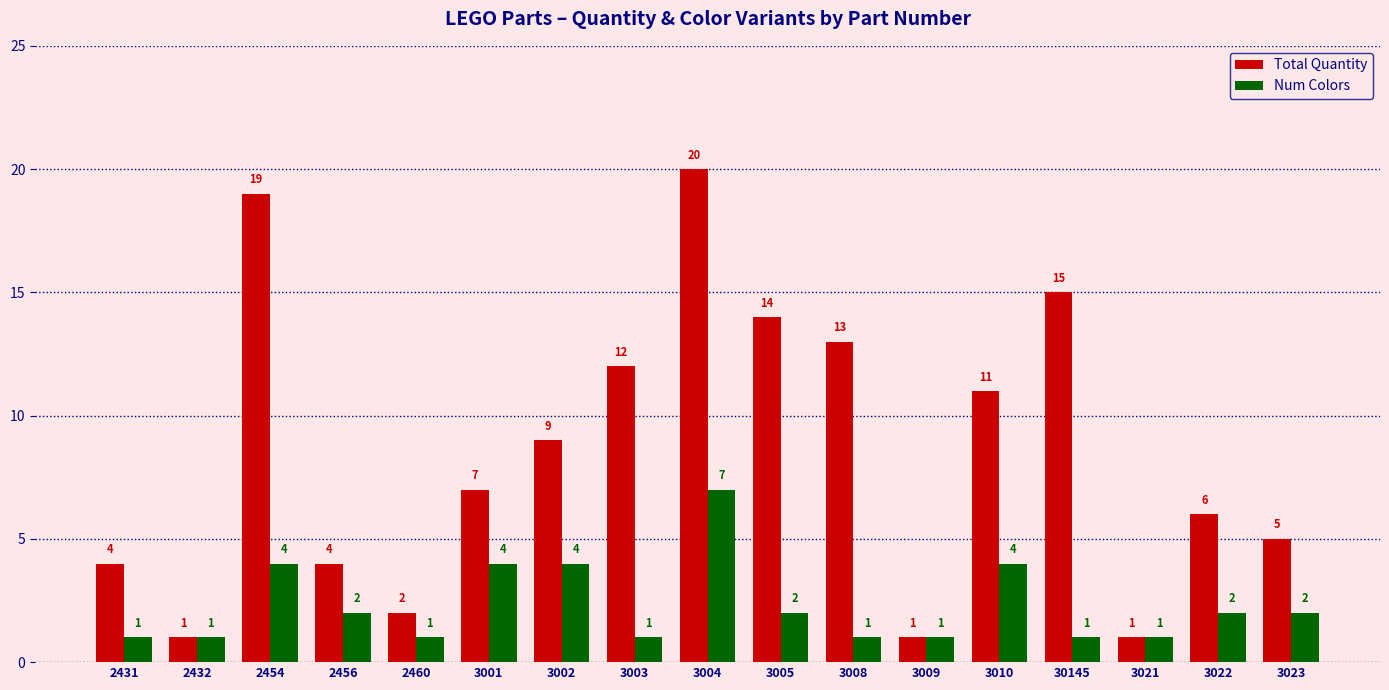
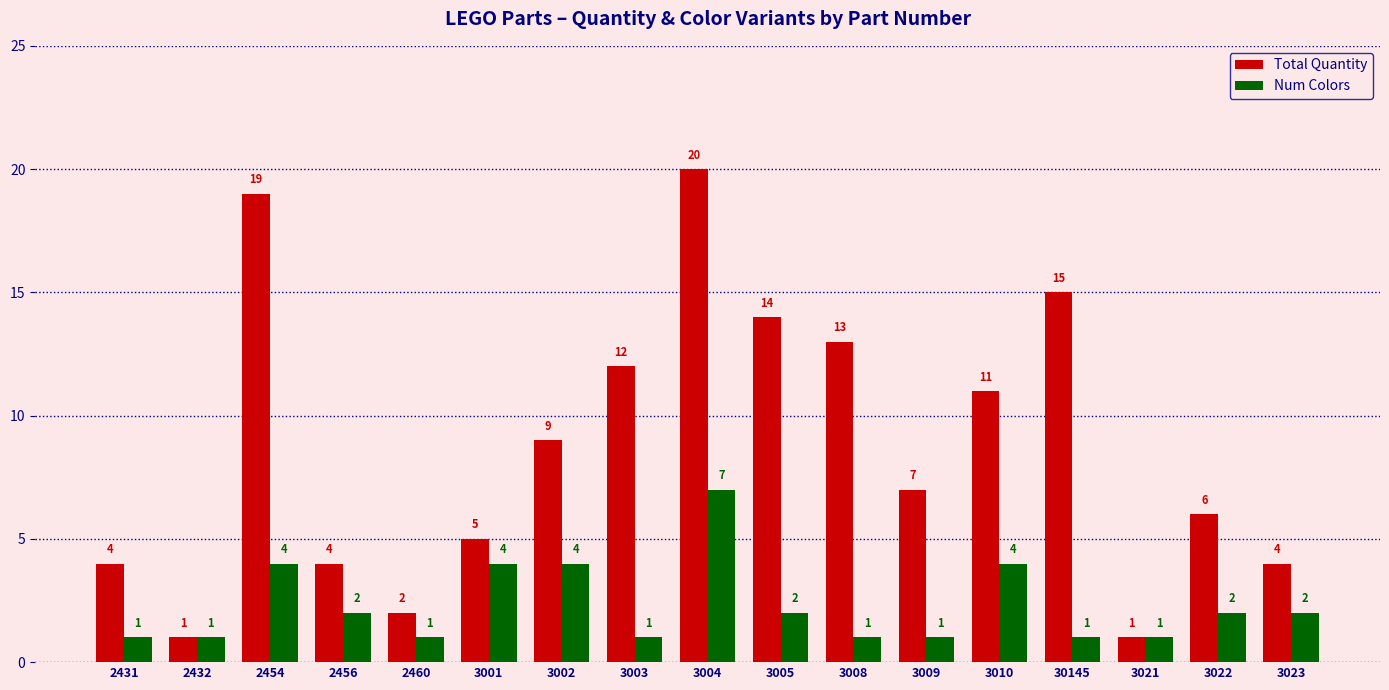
Total Quantity, 3001: 7 -> 5
Total Quantity, 3009: 1 -> 7
Total Quantity, 3023: 5 -> 4
